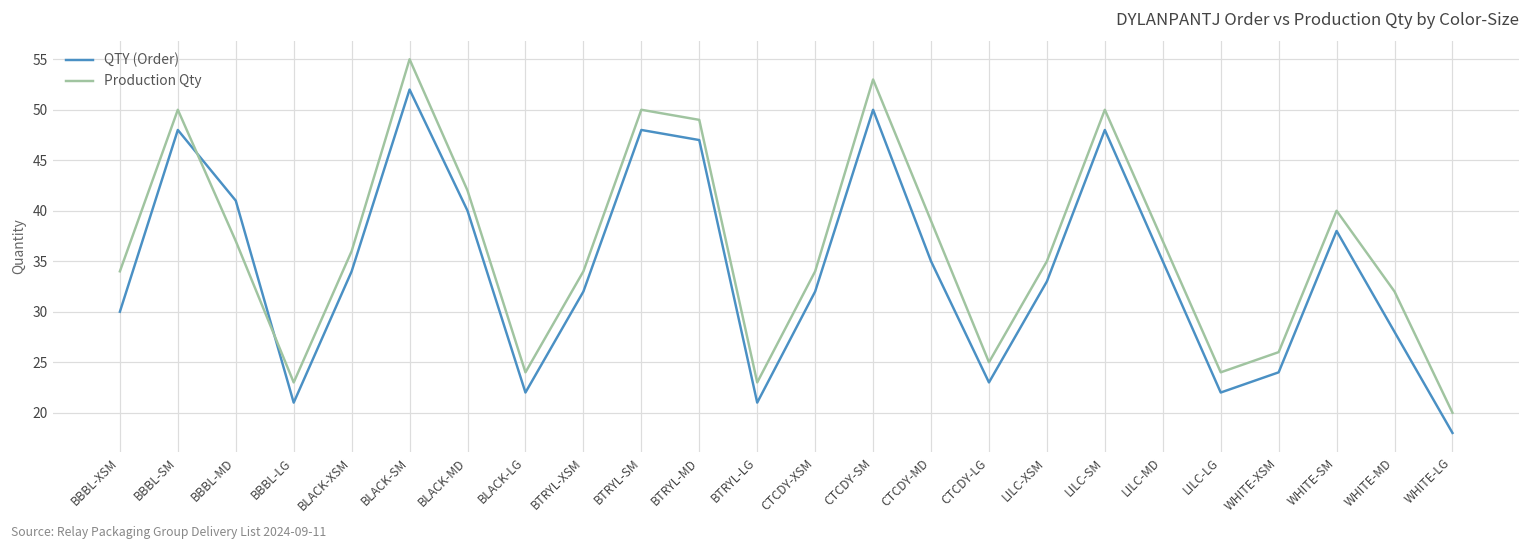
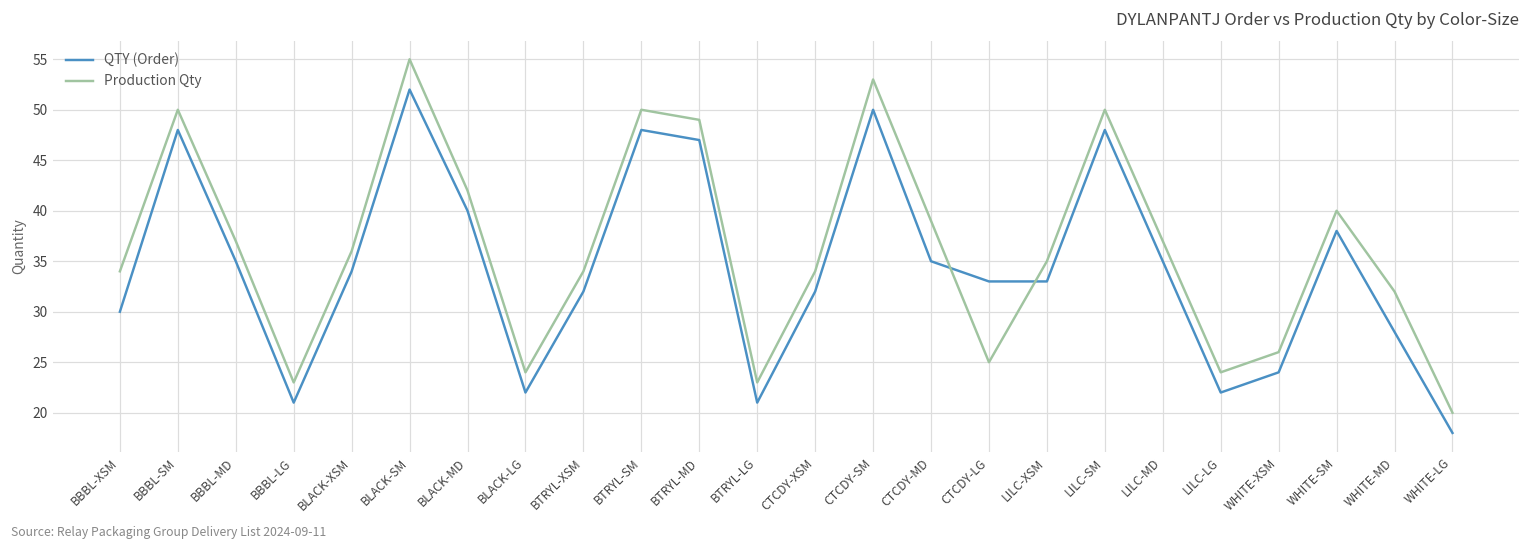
QTY (Order), BBBL-MD: 41 -> 35
QTY (Order), CTCDY-LG: 23 -> 33
